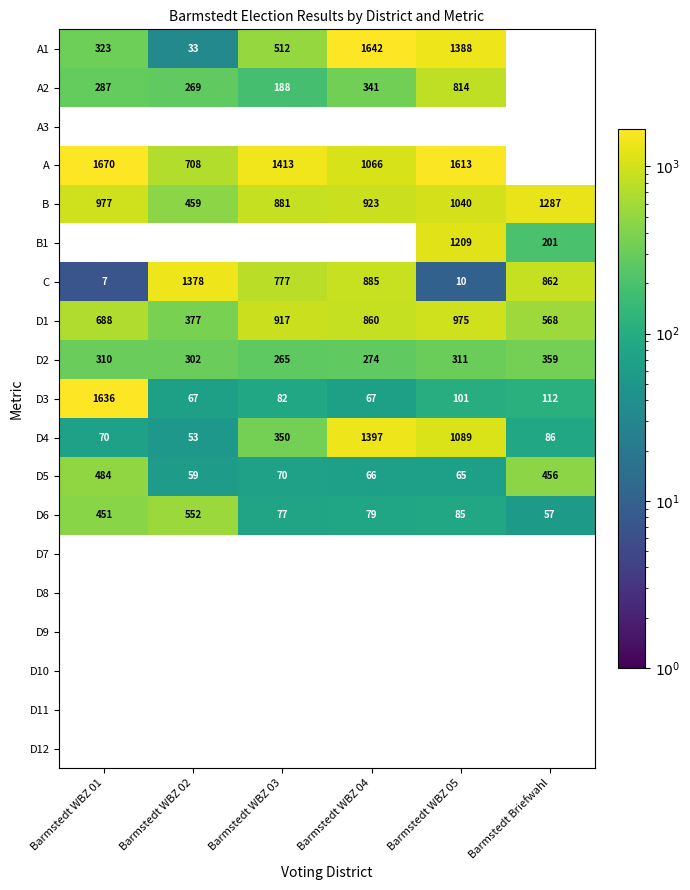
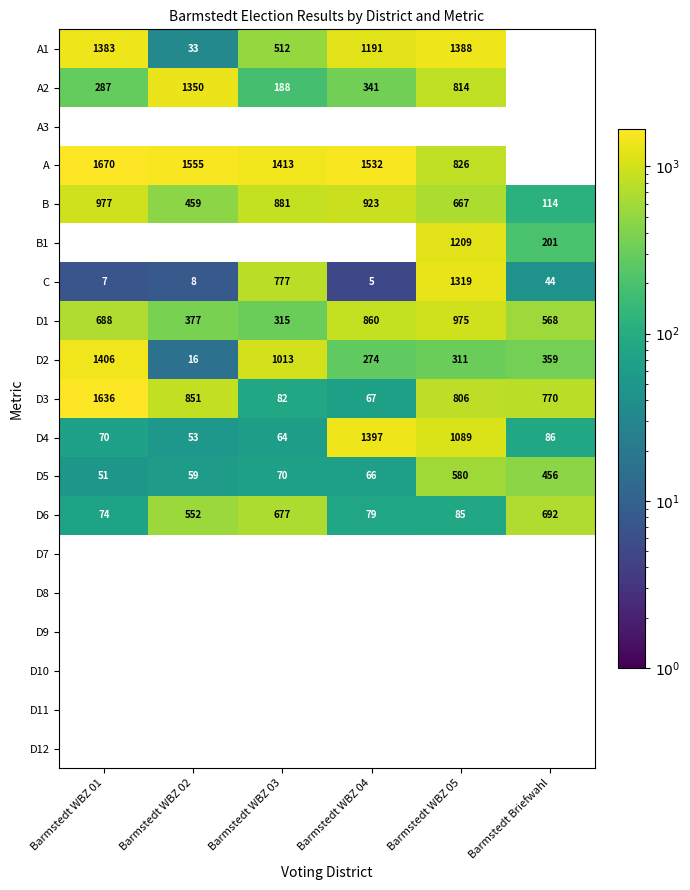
A1, Barmstedt WBZ 01: 323 -> 1383
A1, Barmstedt WBZ 04: 1642 -> 1191
A2, Barmstedt WBZ 02: 269 -> 1350
A, Barmstedt WBZ 02: 708 -> 1555
A, Barmstedt WBZ 04: 1066 -> 1532
A, Barmstedt WBZ 05: 1613 -> 826
B, Barmstedt WBZ 05: 1040 -> 667
B, Barmstedt Briefwahl: 1287 -> 114
C, Barmstedt WBZ 02: 1378 -> 8
C, Barmstedt WBZ 04: 885 -> 5
C, Barmstedt WBZ 05: 10 -> 1319
C, Barmstedt Briefwahl: 862 -> 44
D1, Barmstedt WBZ 03: 917 -> 315
D2, Barmstedt WBZ 01: 310 -> 1406
D2, Barmstedt WBZ 02: 302 -> 16
D2, Barmstedt WBZ 03: 265 -> 1013
D3, Barmstedt WBZ 02: 67 -> 851
D3, Barmstedt WBZ 05: 101 -> 806
D3, Barmstedt Briefwahl: 112 -> 770
D4, Barmstedt WBZ 03: 350 -> 64
D5, Barmstedt WBZ 01: 484 -> 51
D5, Barmstedt WBZ 05: 65 -> 580
D6, Barmstedt WBZ 01: 451 -> 74
D6, Barmstedt WBZ 03: 77 -> 677
D6, Barmstedt Briefwahl: 57 -> 692
